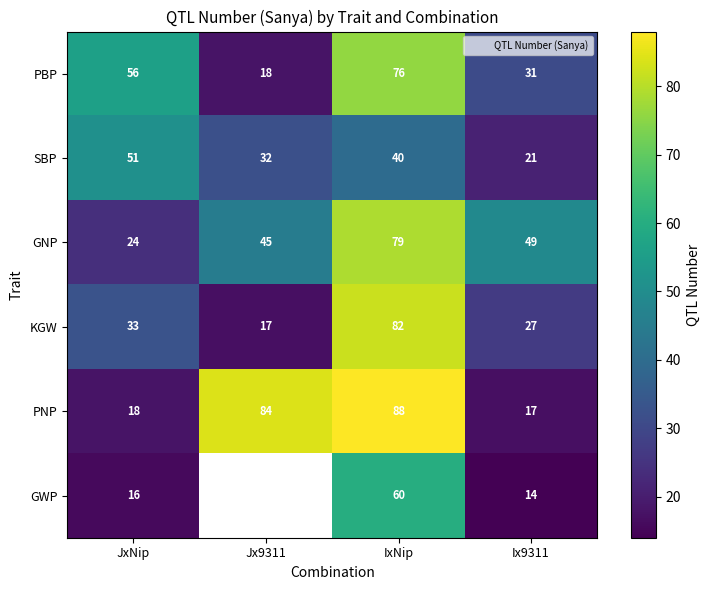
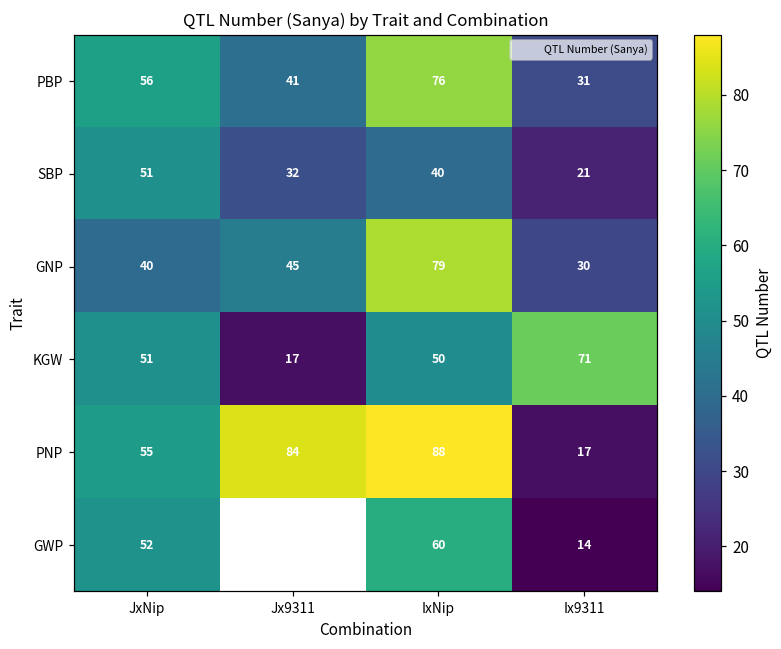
PBP, Jx9311: 18 -> 41
GNP, JxNip: 24 -> 40
GNP, Ix9311: 49 -> 30
KGW, JxNip: 33 -> 51
KGW, IxNip: 82 -> 50
KGW, Ix9311: 27 -> 71
PNP, JxNip: 18 -> 55
GWP, JxNip: 16 -> 52
